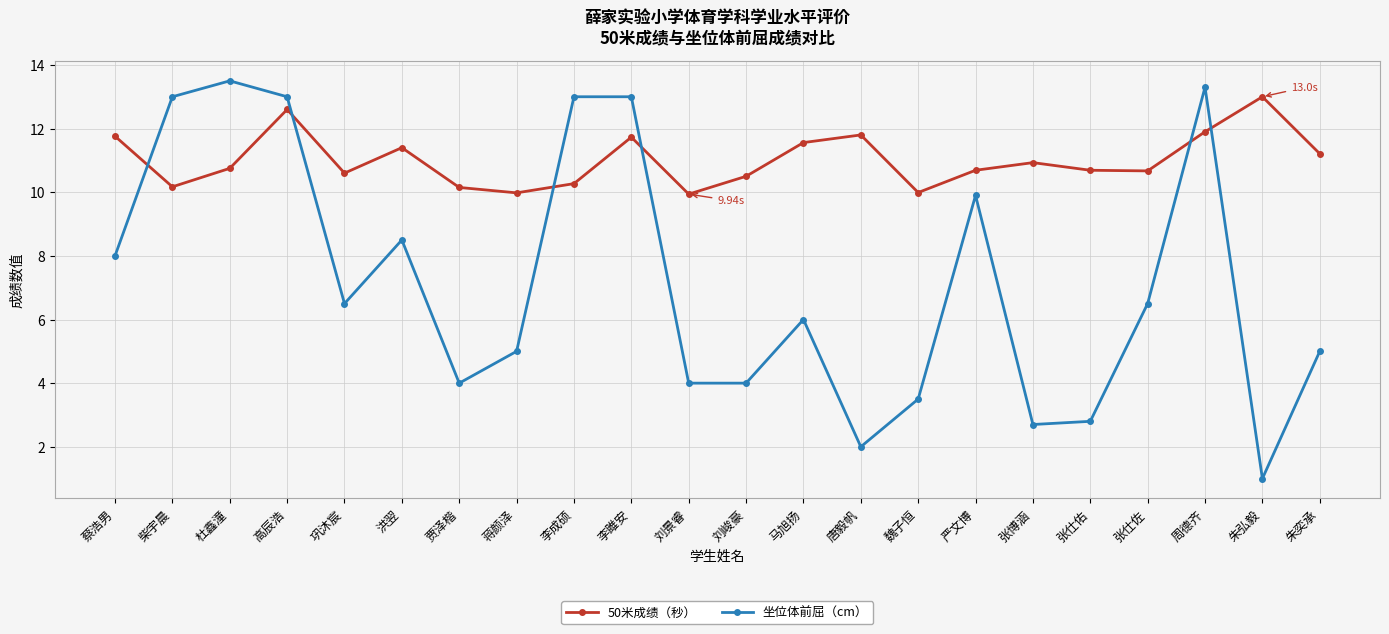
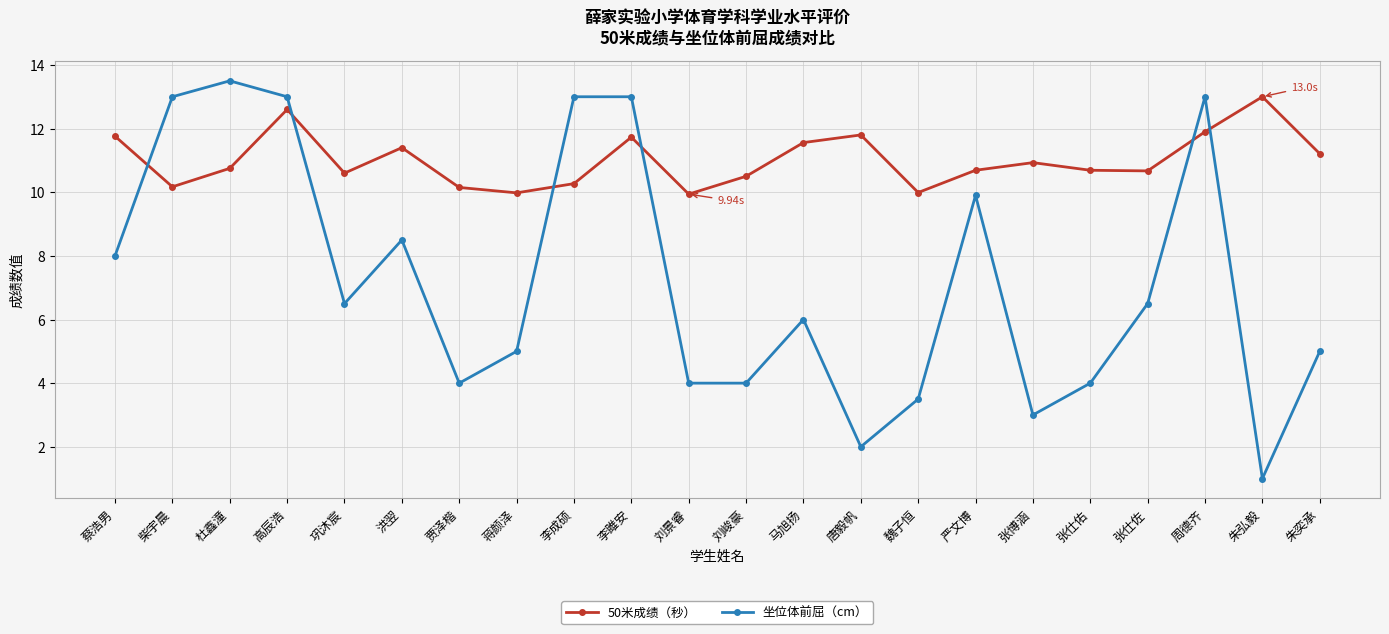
坐位体前屈（cm）, 张博涵: 2.7 -> 3.0
坐位体前屈（cm）, 张仕佑: 2.8 -> 4.0
坐位体前屈（cm）, 周德齐: 13.3 -> 13.0
